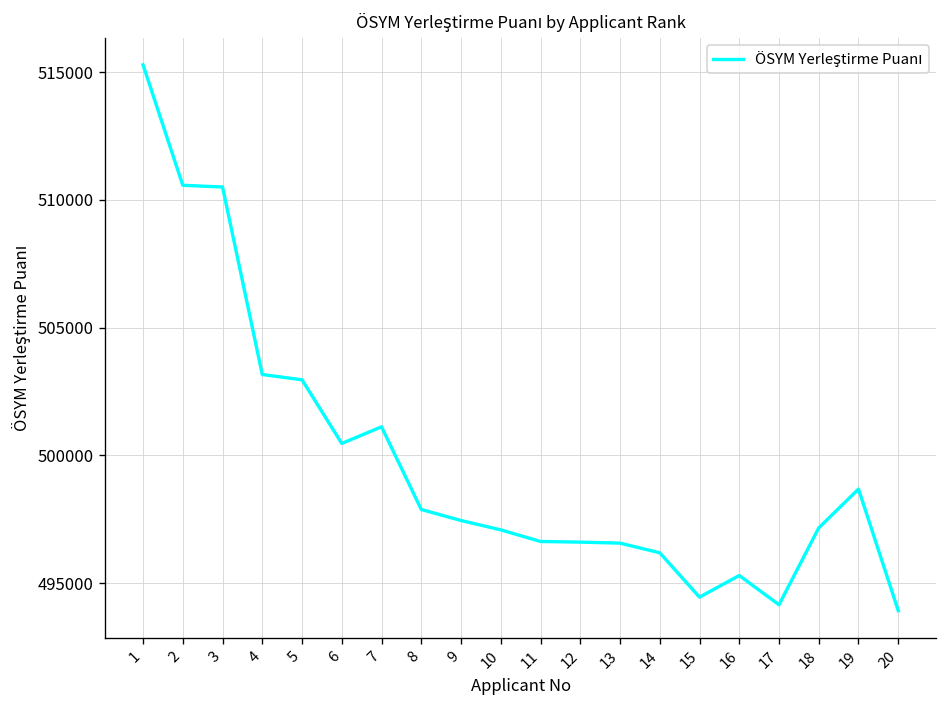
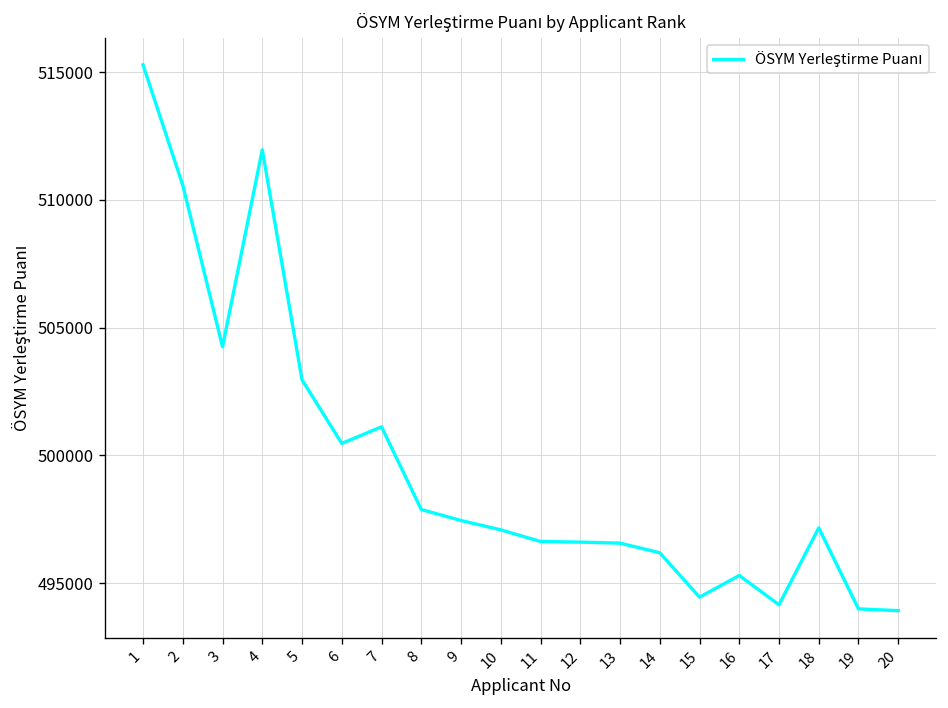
3: 510500 -> 504300
4: 503200 -> 512000
19: 498700 -> 494000
